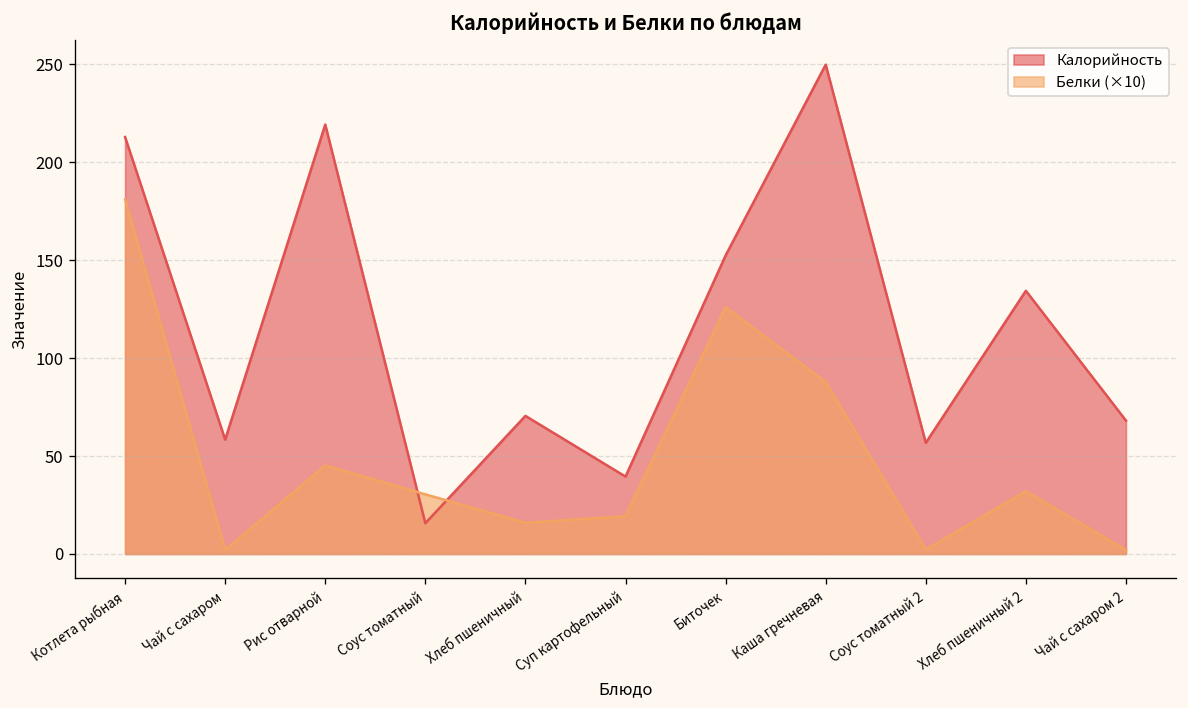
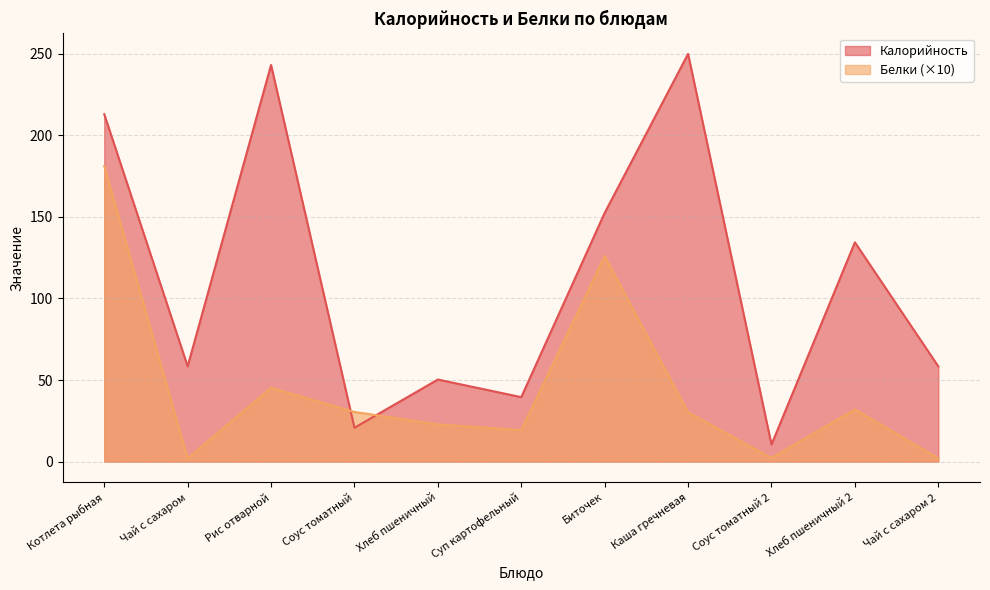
Калорийность, Рис отварной: 219 -> 243
Калорийность, Соус томатный: 16 -> 21
Калорийность, Хлеб пшеничный: 71 -> 50
Белки (×10), Хлеб пшеничный: 16 -> 23
Белки (×10), Каша гречневая: 88 -> 30
Калорийность, Соус томатный 2: 57 -> 10
Калорийность, Чай с сахаром 2: 68 -> 58
